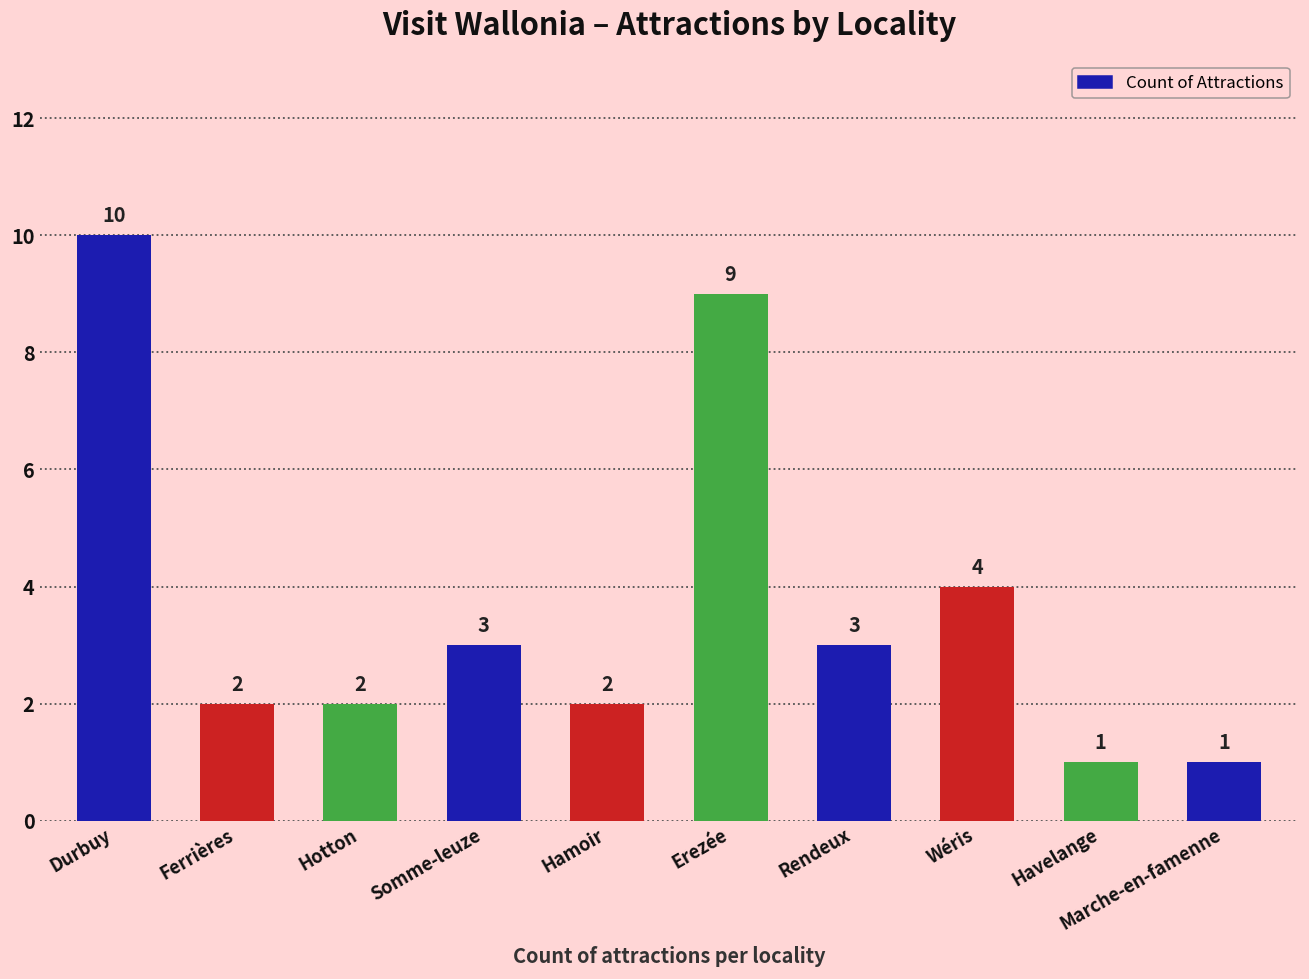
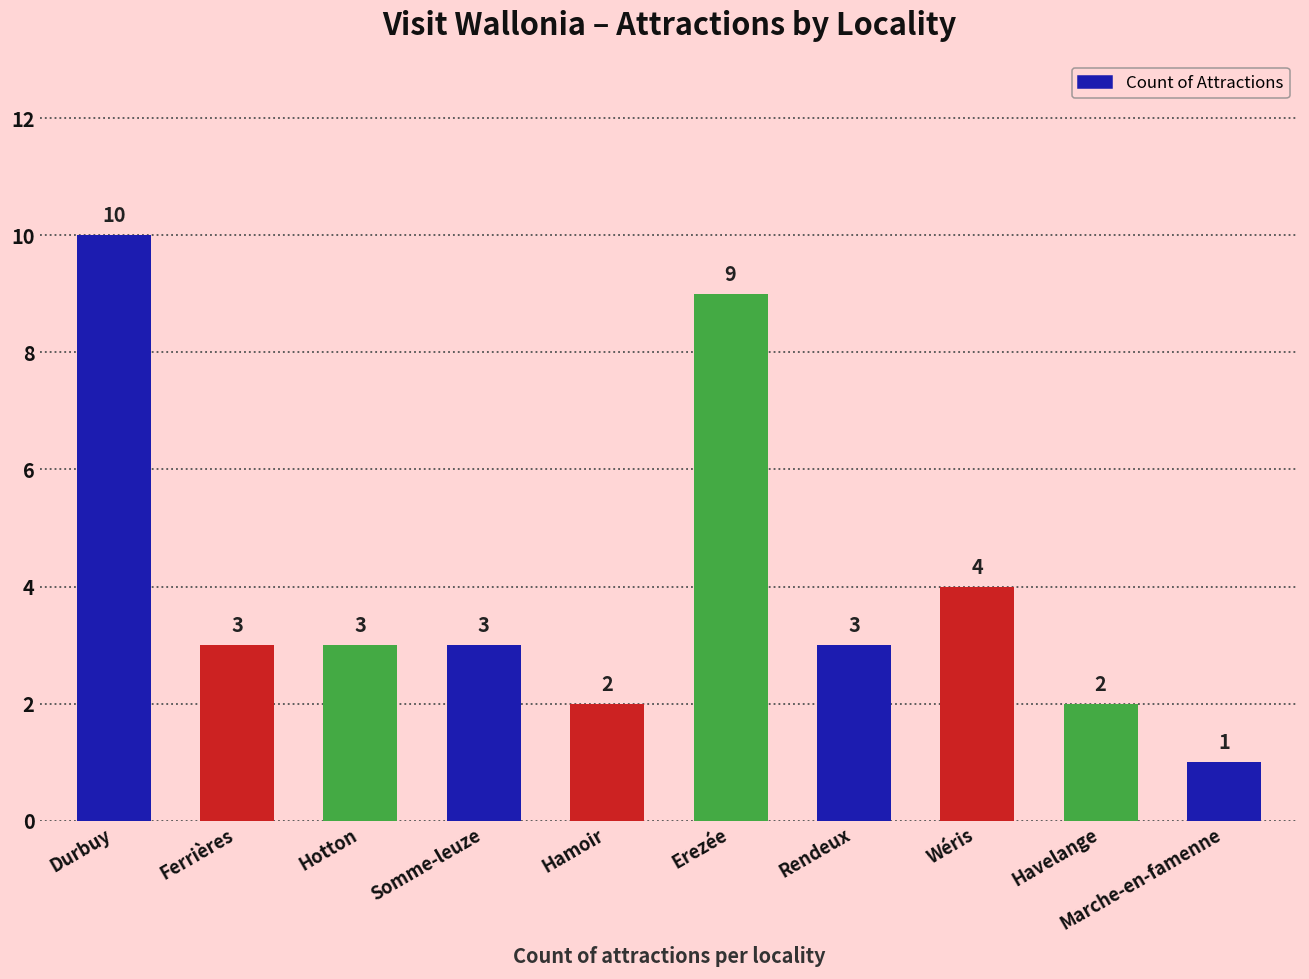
Ferrières: 2 -> 3
Hotton: 2 -> 3
Havelange: 1 -> 2
